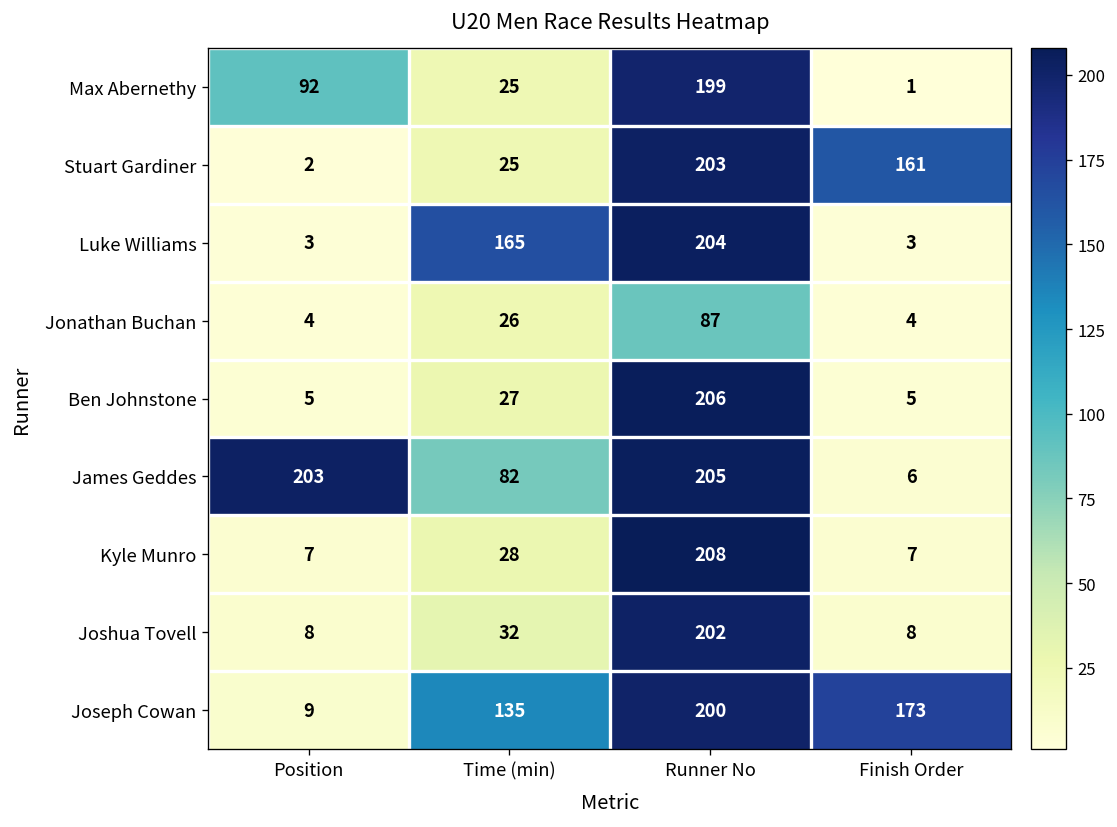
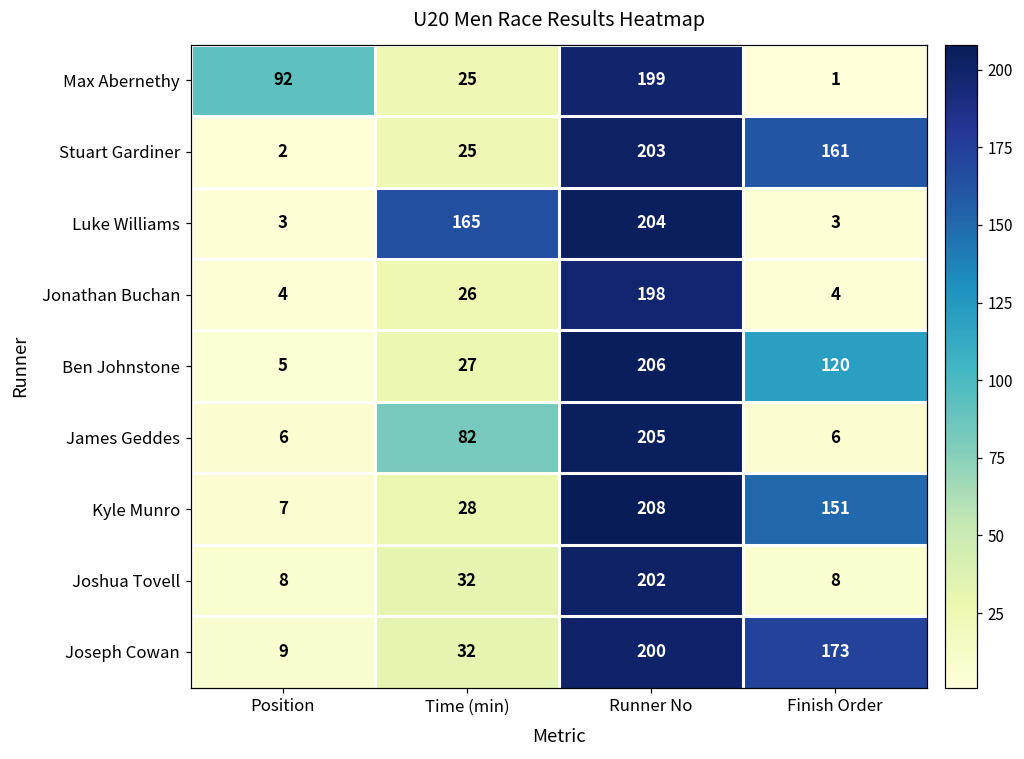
Jonathan Buchan, Runner No: 87 -> 198
Ben Johnstone, Finish Order: 5 -> 120
James Geddes, Position: 203 -> 6
Kyle Munro, Finish Order: 7 -> 151
Joseph Cowan, Time (min): 135 -> 32
